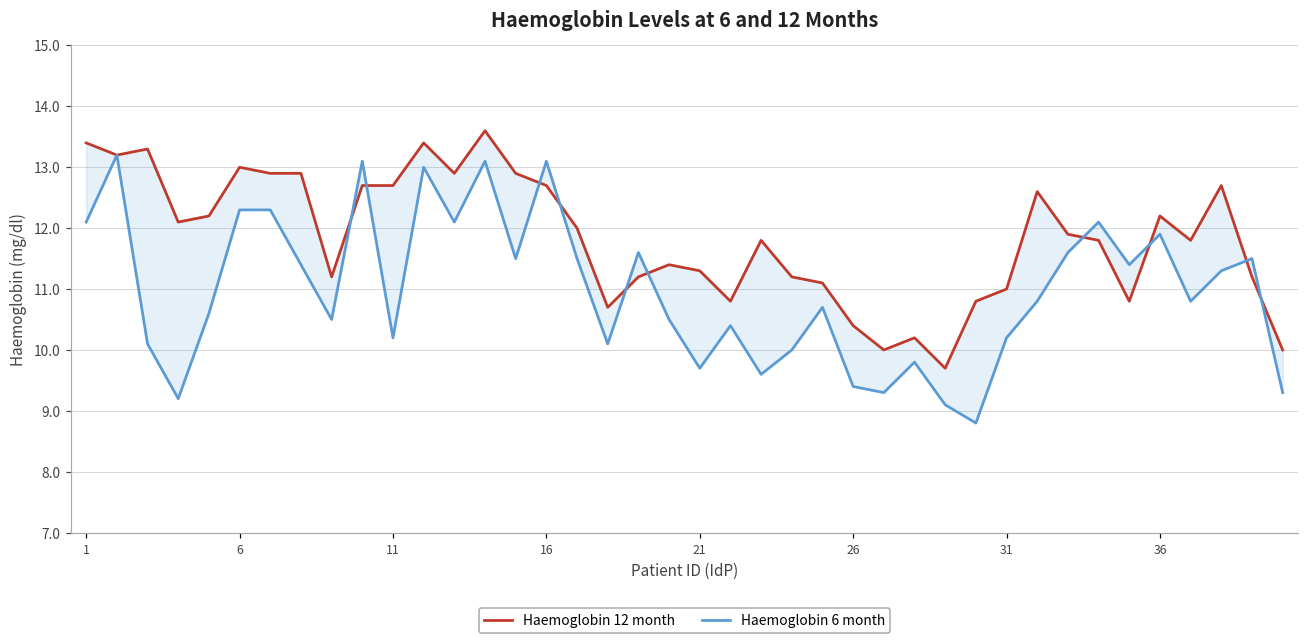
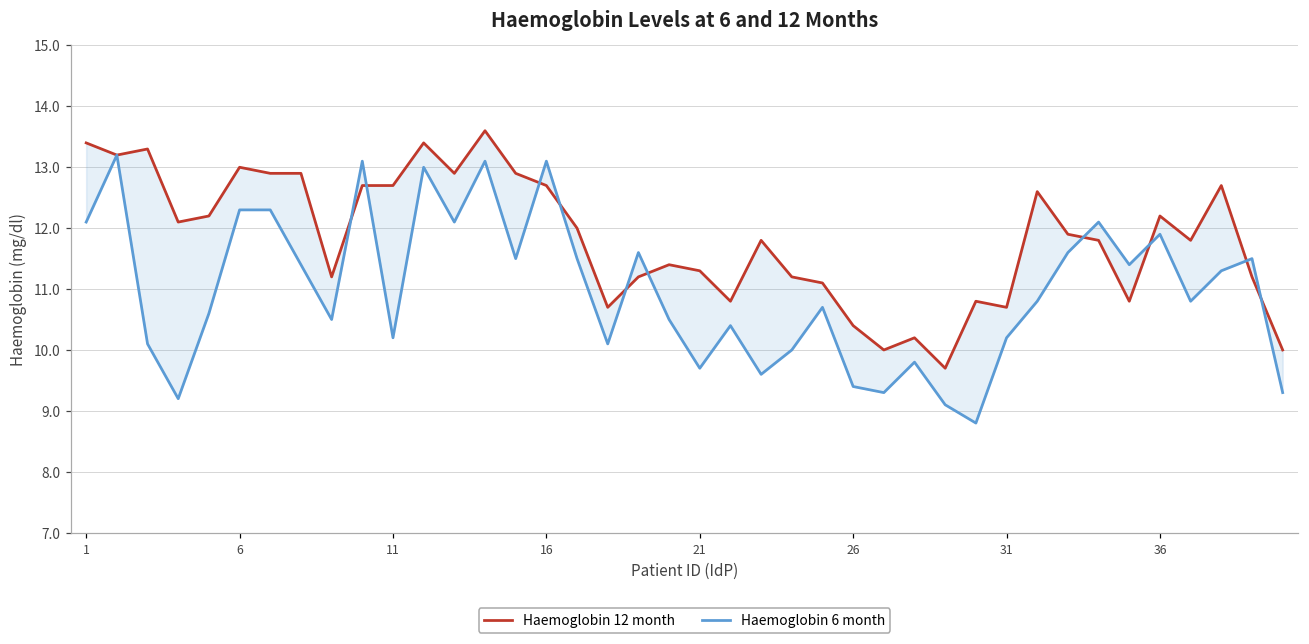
Haemoglobin 12 month, 31: 11.0 -> 10.7
